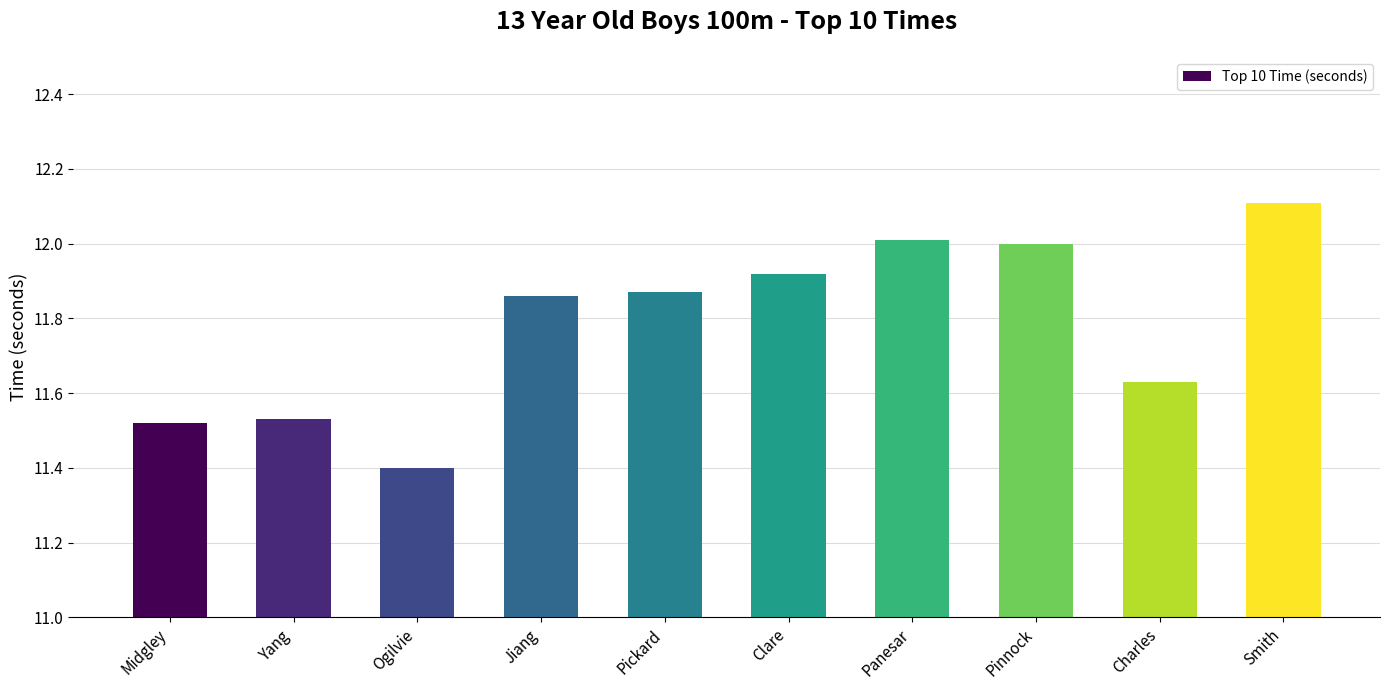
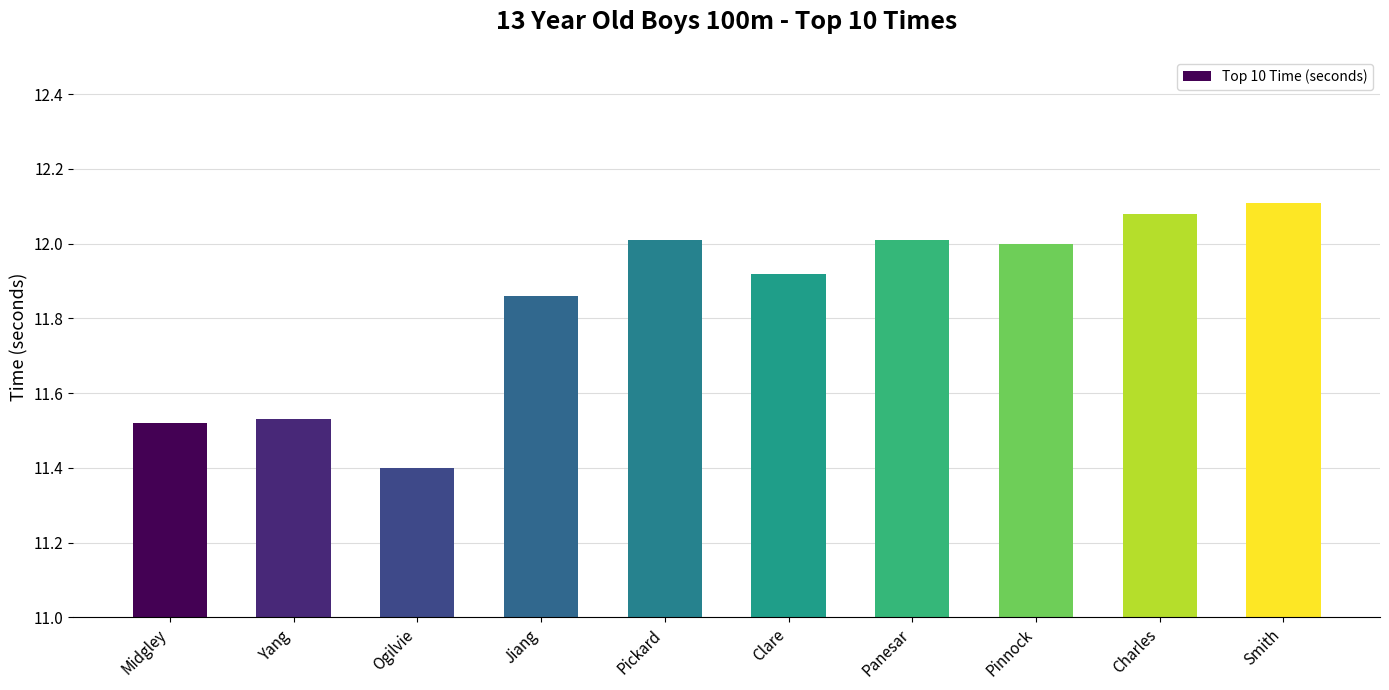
Pickard: 11.87 -> 12.01
Charles: 11.63 -> 12.08
